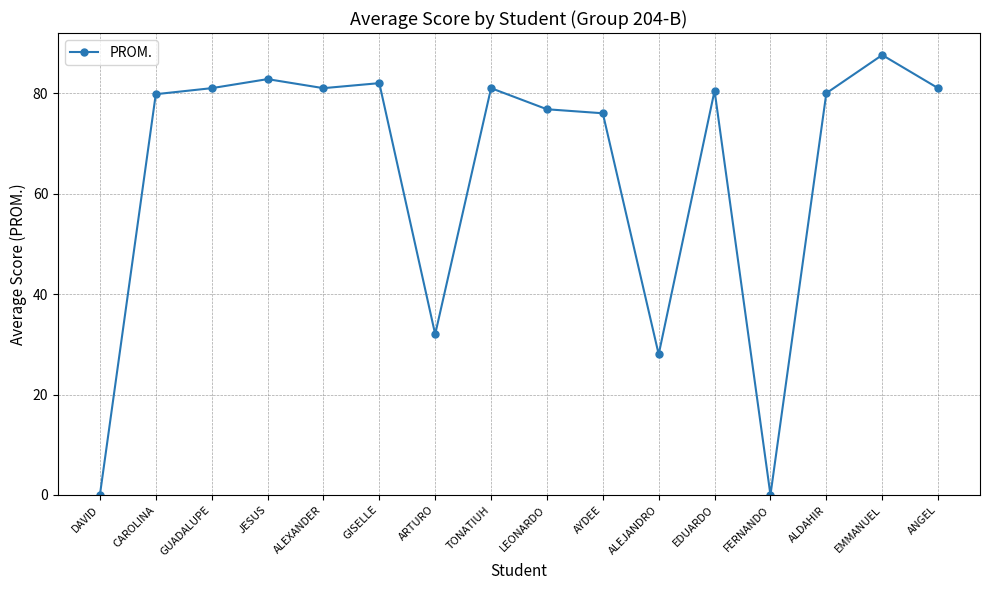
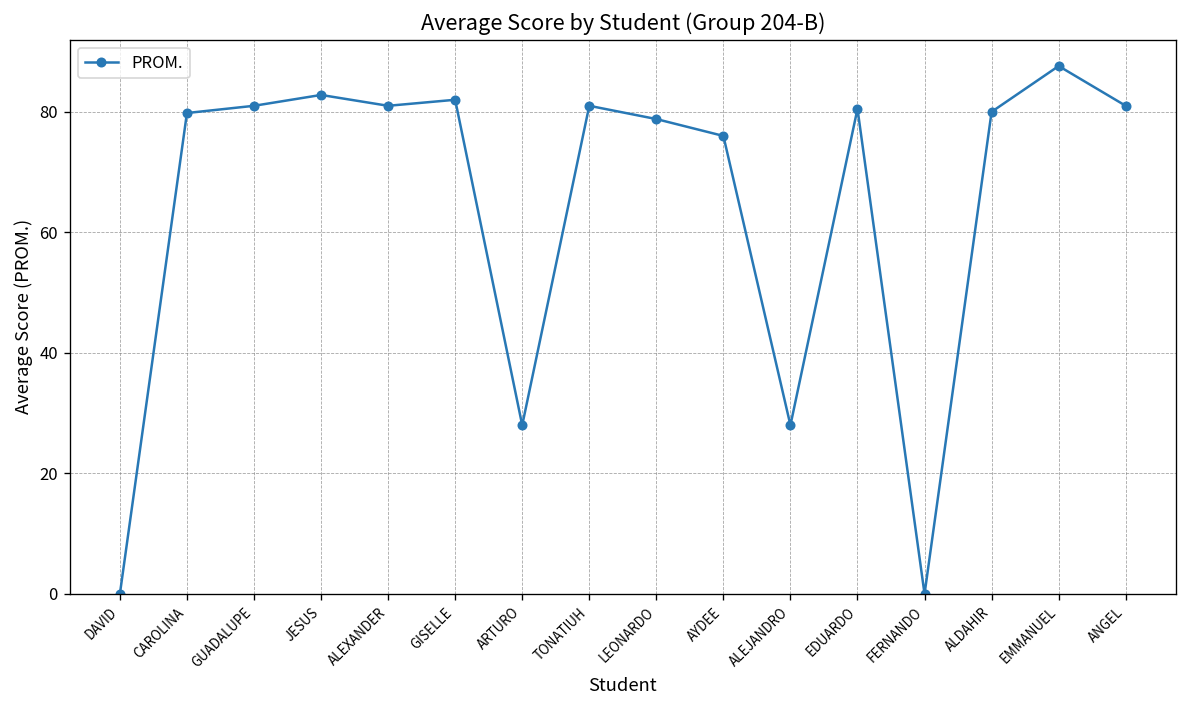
ARTURO: 32 -> 28
LEONARDO: 77 -> 79
